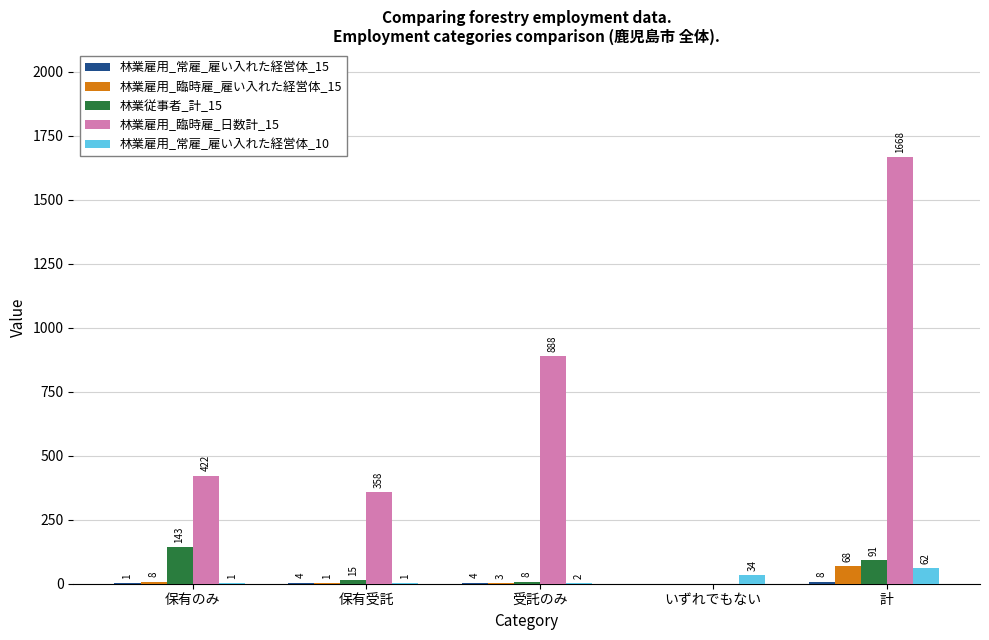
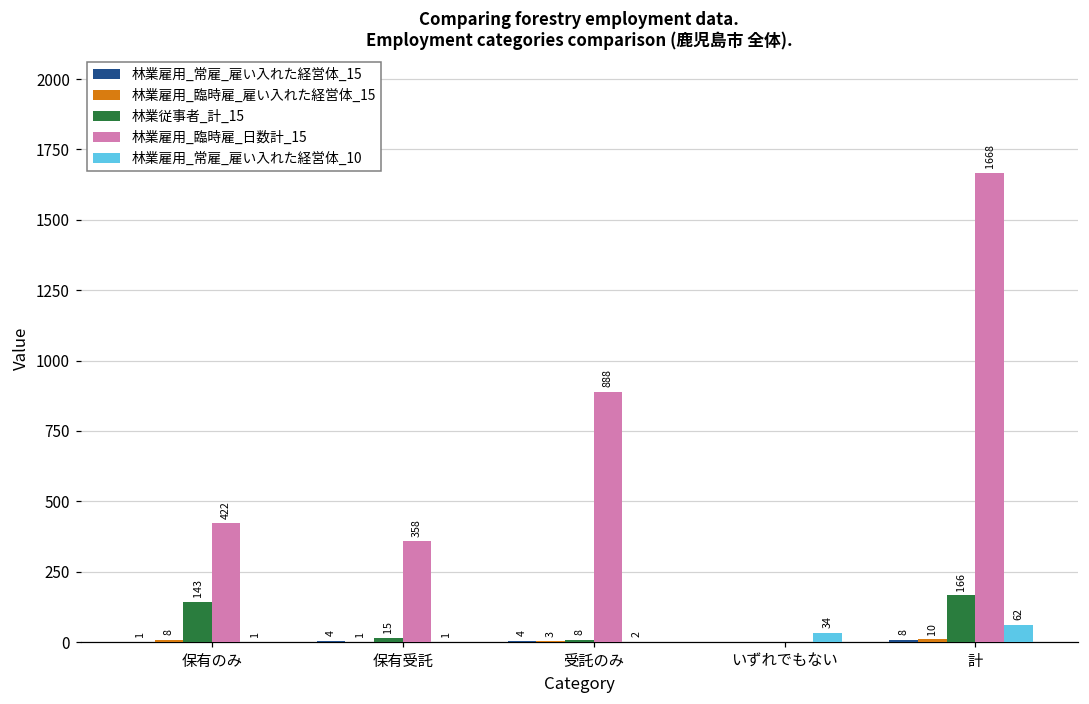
林業雇用_臨時雇_雇い入れた経営体_15, 計: 68 -> 10
林業従事者_計_15, 計: 91 -> 166
